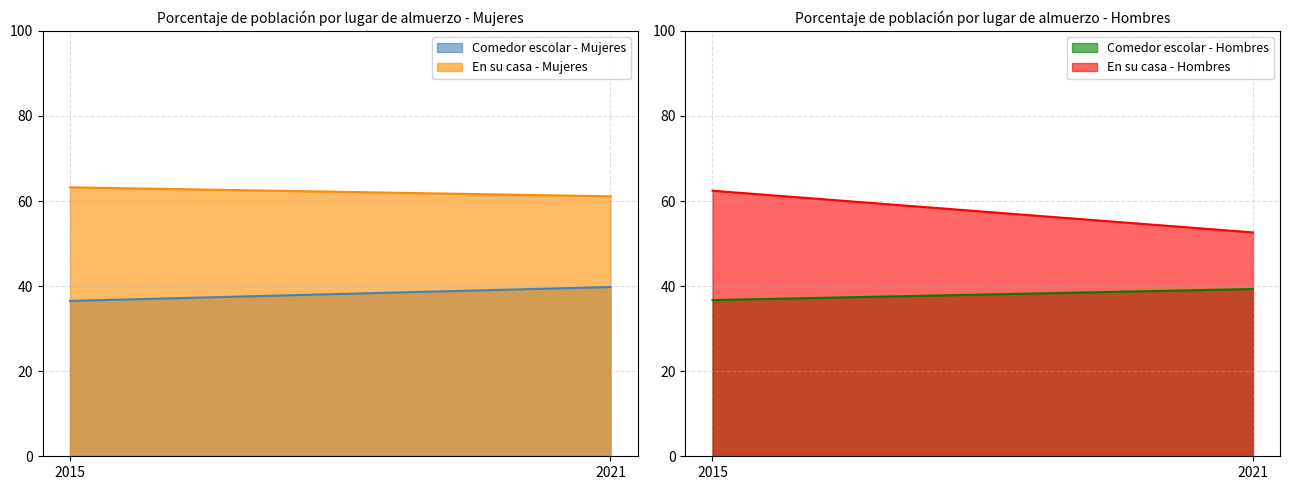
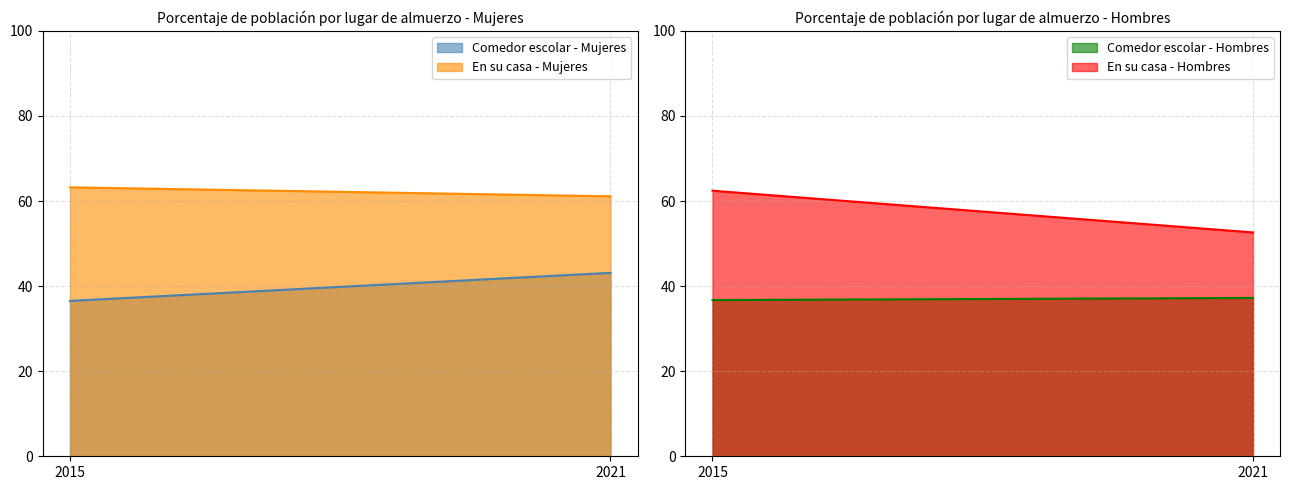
Porcentaje de población por lugar de almuerzo - Mujeres, Comedor escolar - Mujeres, 2021: 40 -> 43
Porcentaje de población por lugar de almuerzo - Hombres, Comedor escolar - Hombres, 2021: 39 -> 37
